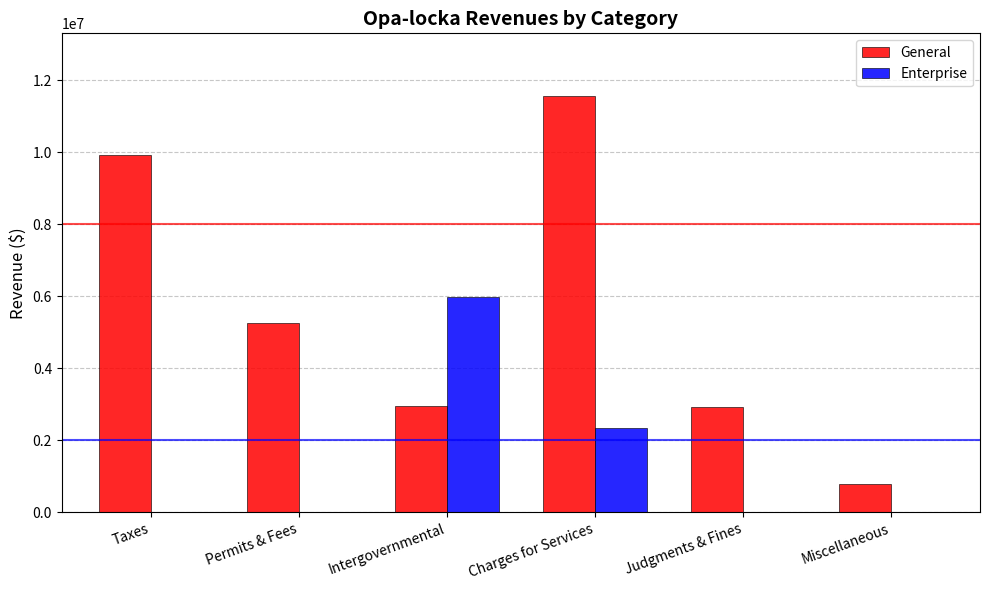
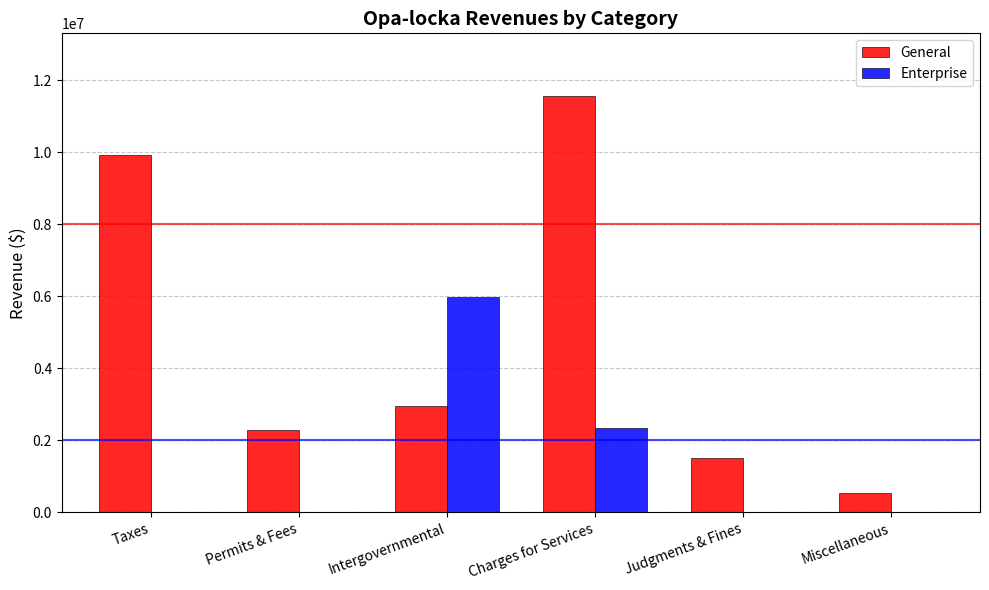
General, Permits & Fees: 5300000 -> 2300000
General, Judgments & Fines: 2900000 -> 1500000
General, Miscellaneous: 800000 -> 500000
